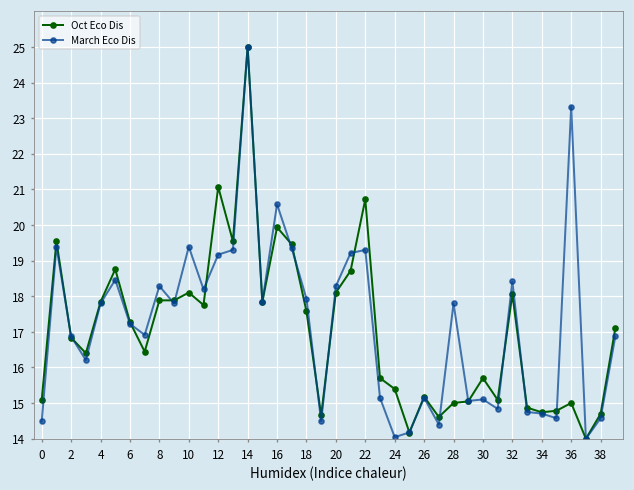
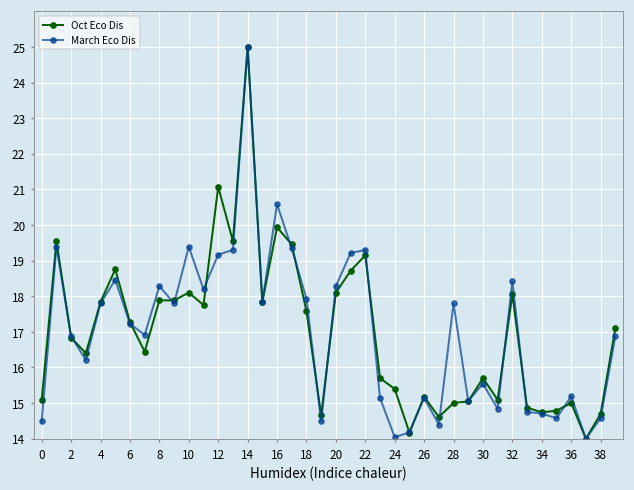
Oct Eco Dis, 22: 20.7 -> 19.2
March Eco Dis, 30: 15.1 -> 15.5
March Eco Dis, 36: 23.3 -> 15.2
